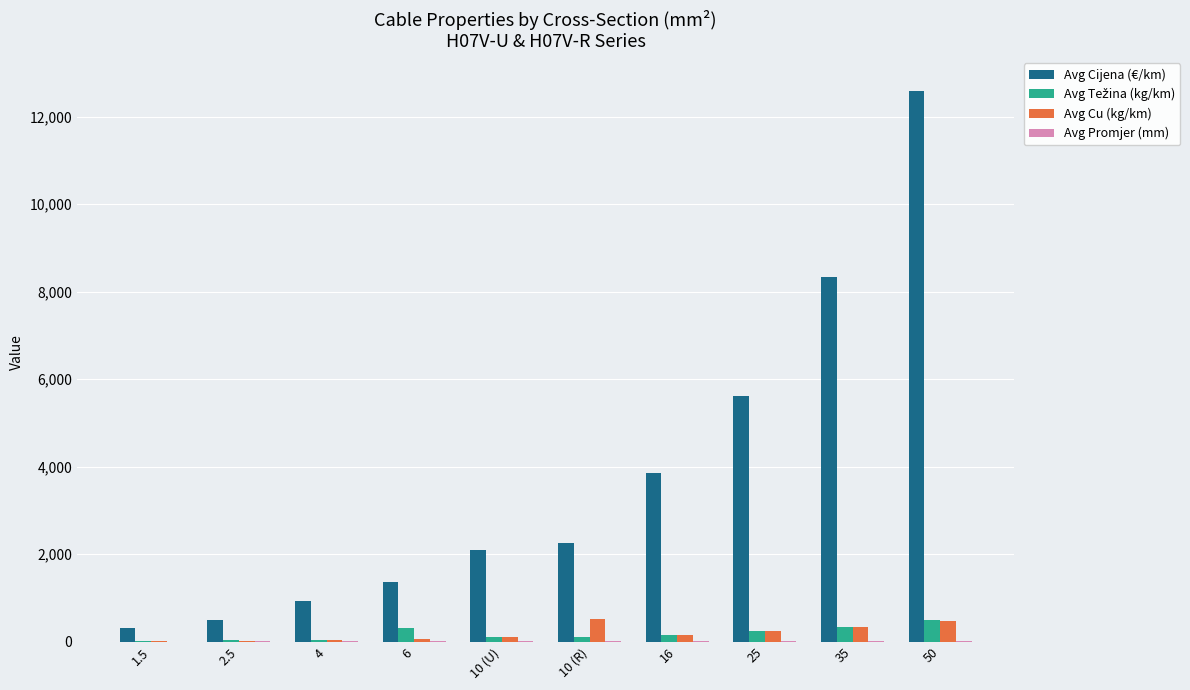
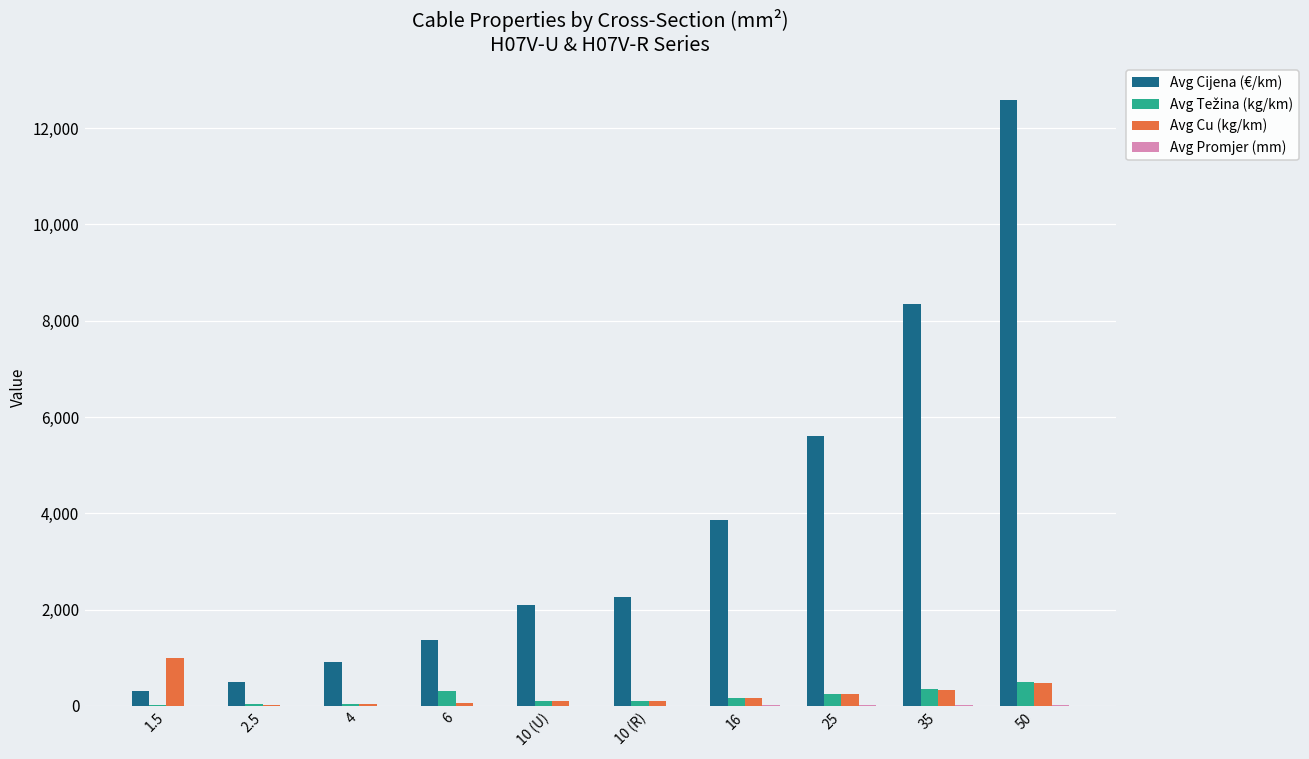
Avg Cu (kg/km), 1.5: 0 -> 1,000
Avg Cu (kg/km), 10 (R): 500 -> 100
